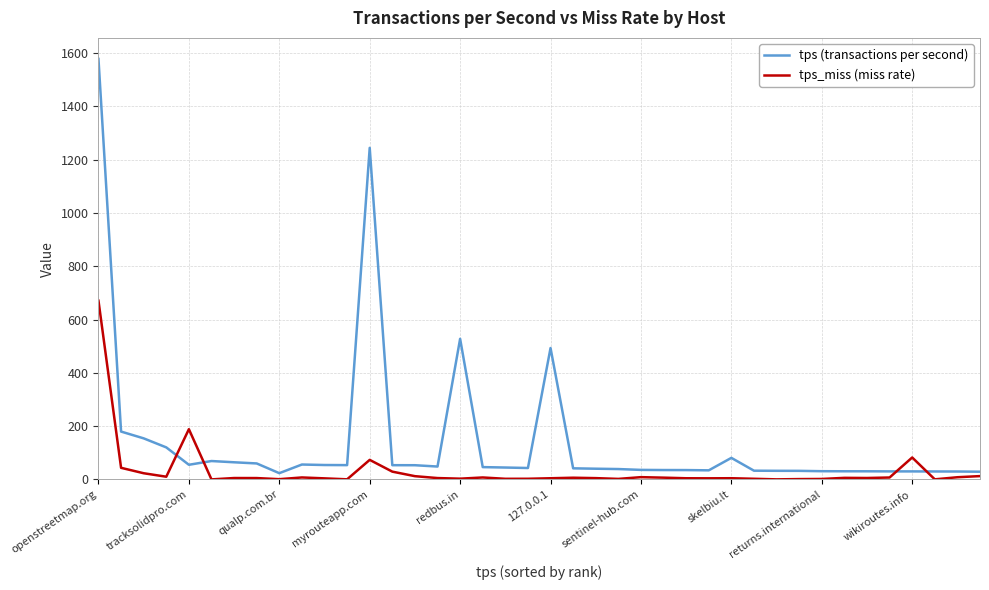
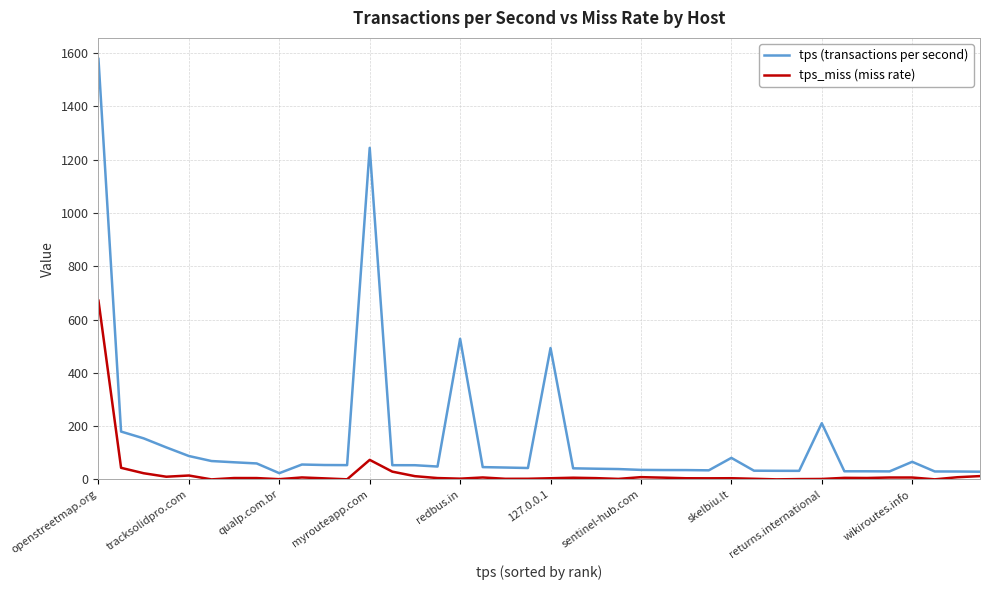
tps (transactions per second), tracksolidpro.com: 60 -> 90
tps_miss (miss rate), tracksolidpro.com: 190 -> 10
tps (transactions per second), returns.international: 30 -> 210
tps (transactions per second), wikiroutes.info: 30 -> 70
tps_miss (miss rate), wikiroutes.info: 80 -> 10
